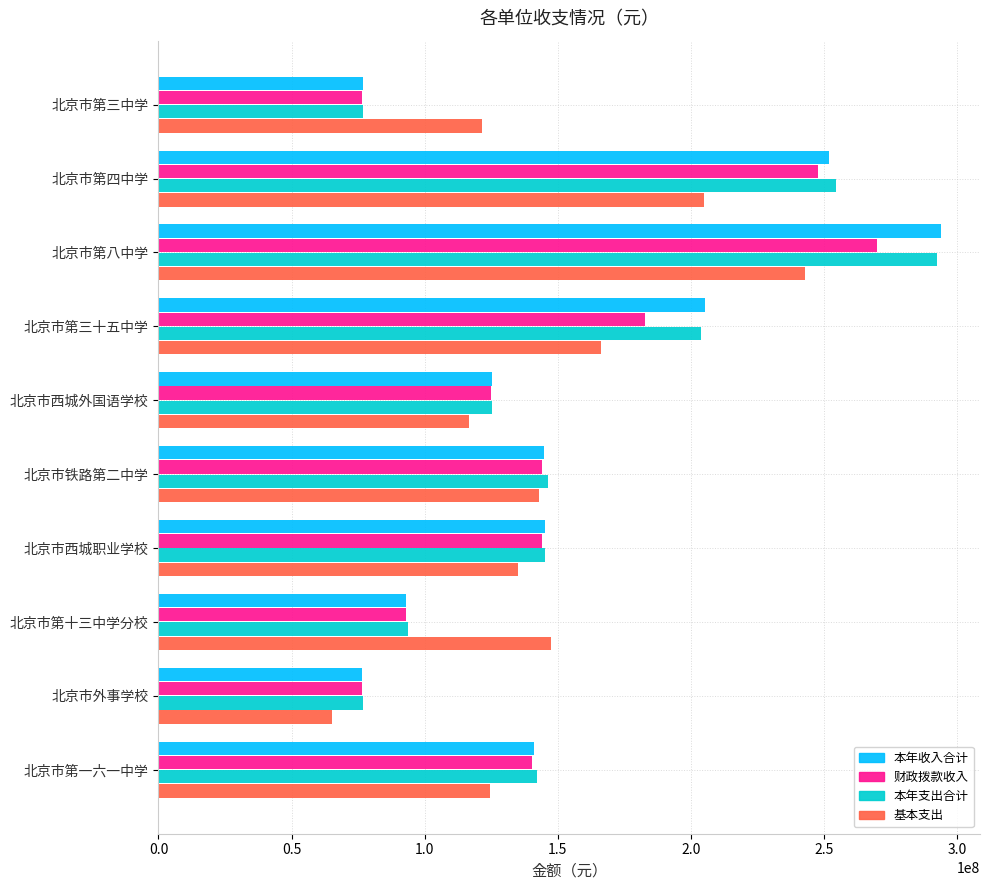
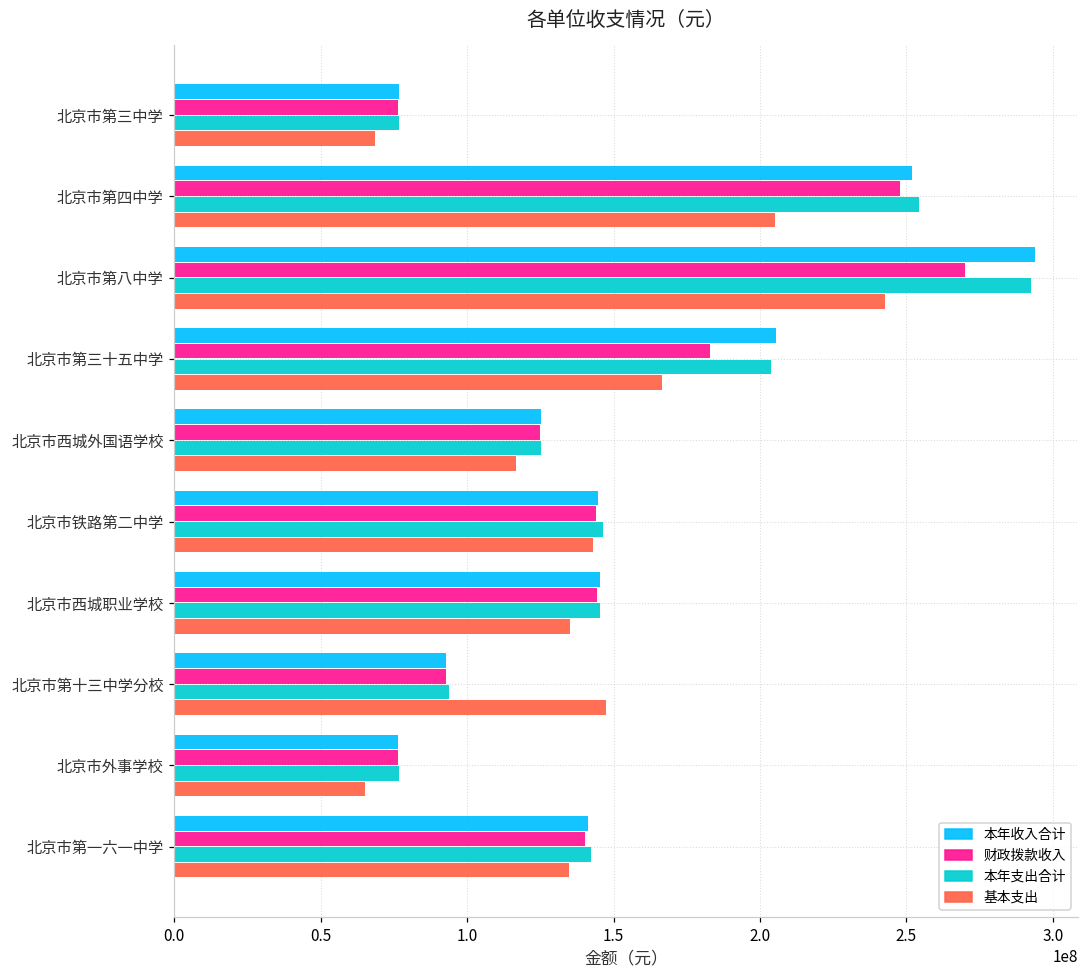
基本支出, 北京市第三中学: 121000000 -> 69000000
基本支出, 北京市第一六一中学: 124000000 -> 135000000
